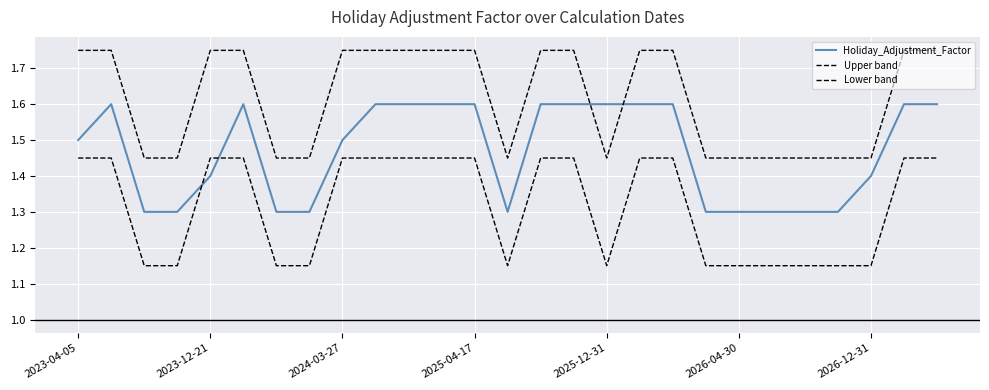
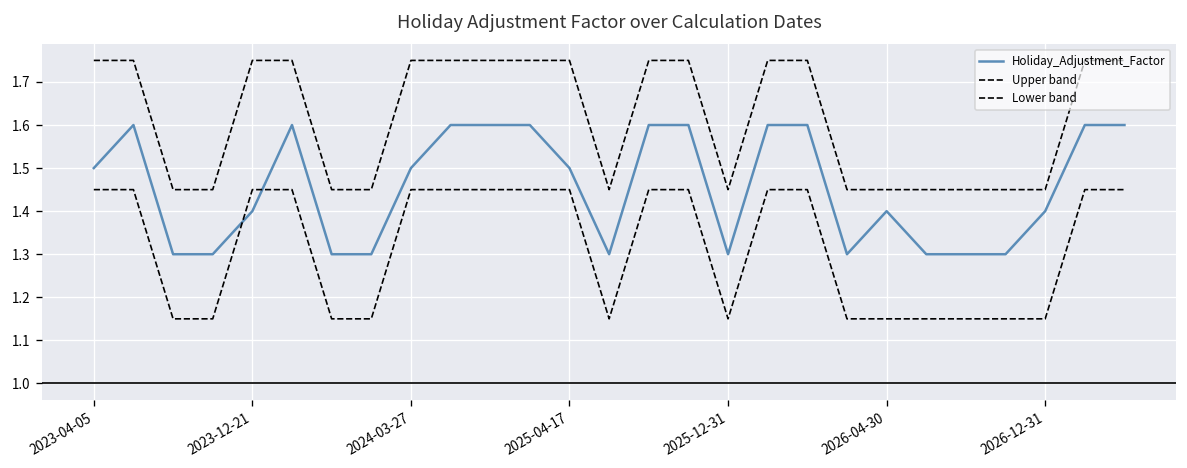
Holiday_Adjustment_Factor, 2025-04-17: 1.6 -> 1.5
Holiday_Adjustment_Factor, 2025-12-31: 1.6 -> 1.3
Holiday_Adjustment_Factor, 2026-04-30: 1.3 -> 1.4
